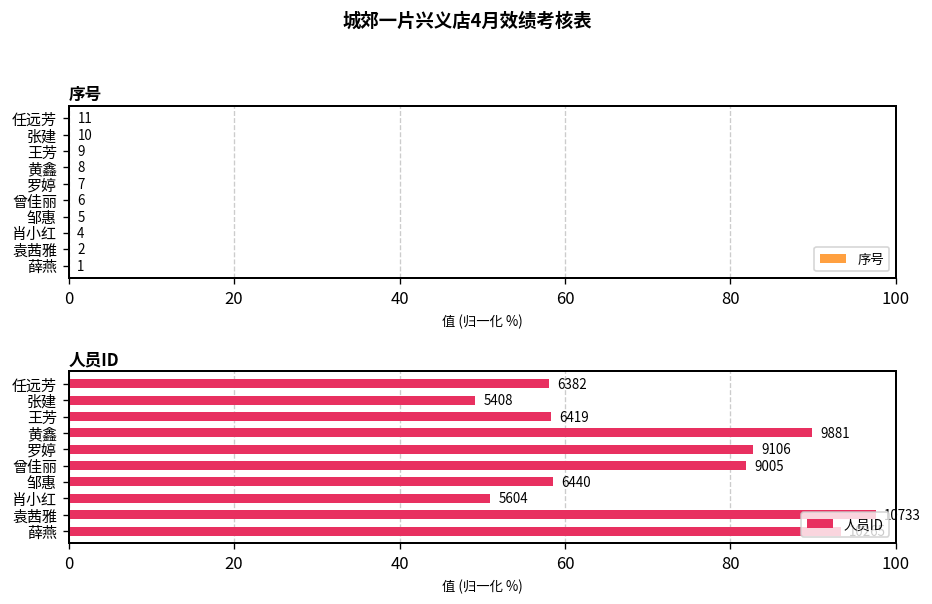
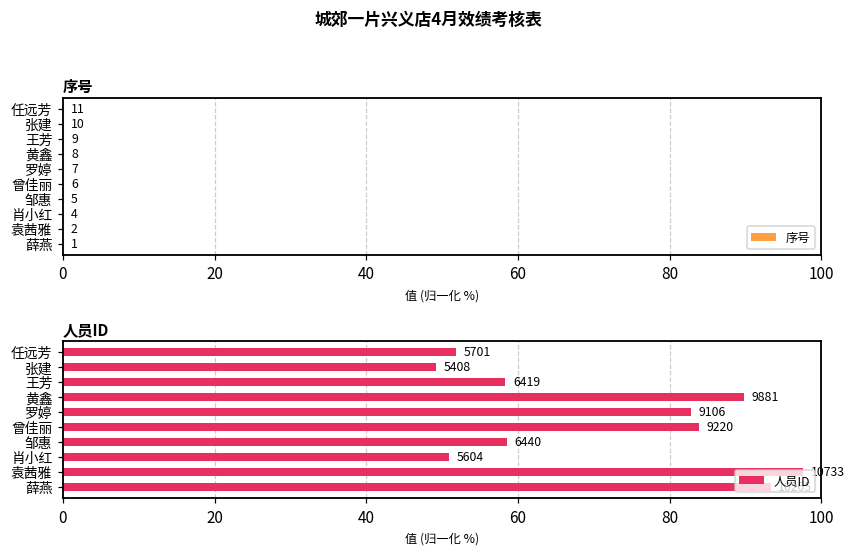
人员ID, 任远芳: 6382 -> 5701
人员ID, 曾佳丽: 9005 -> 9220
